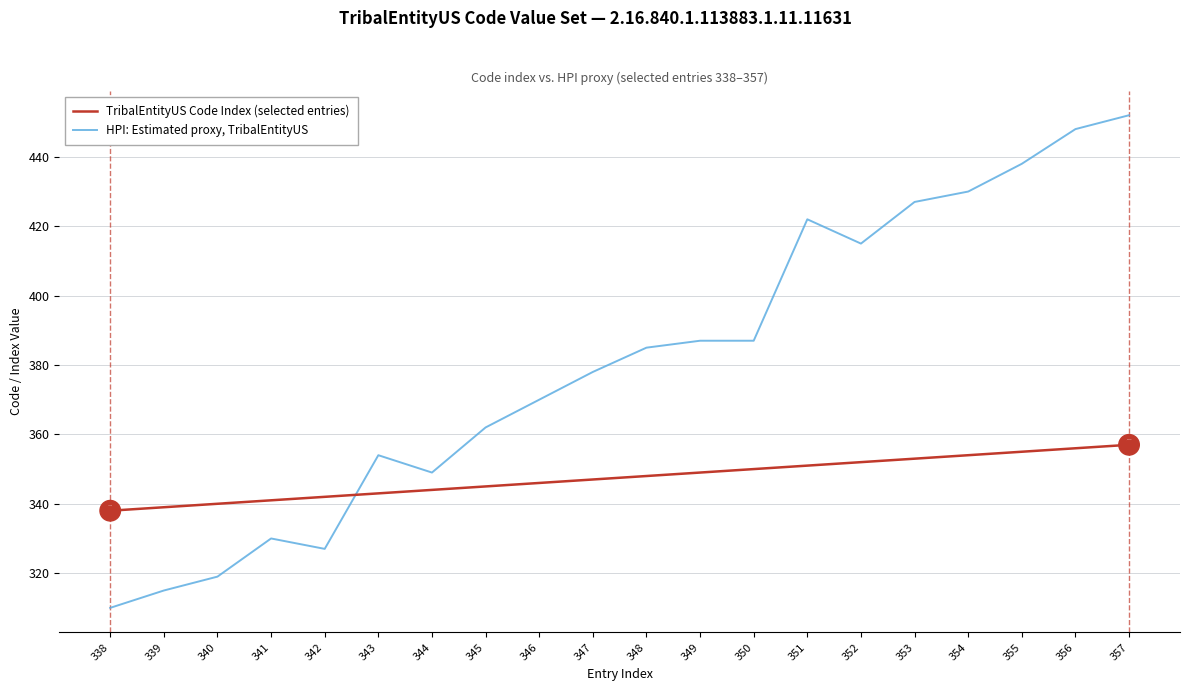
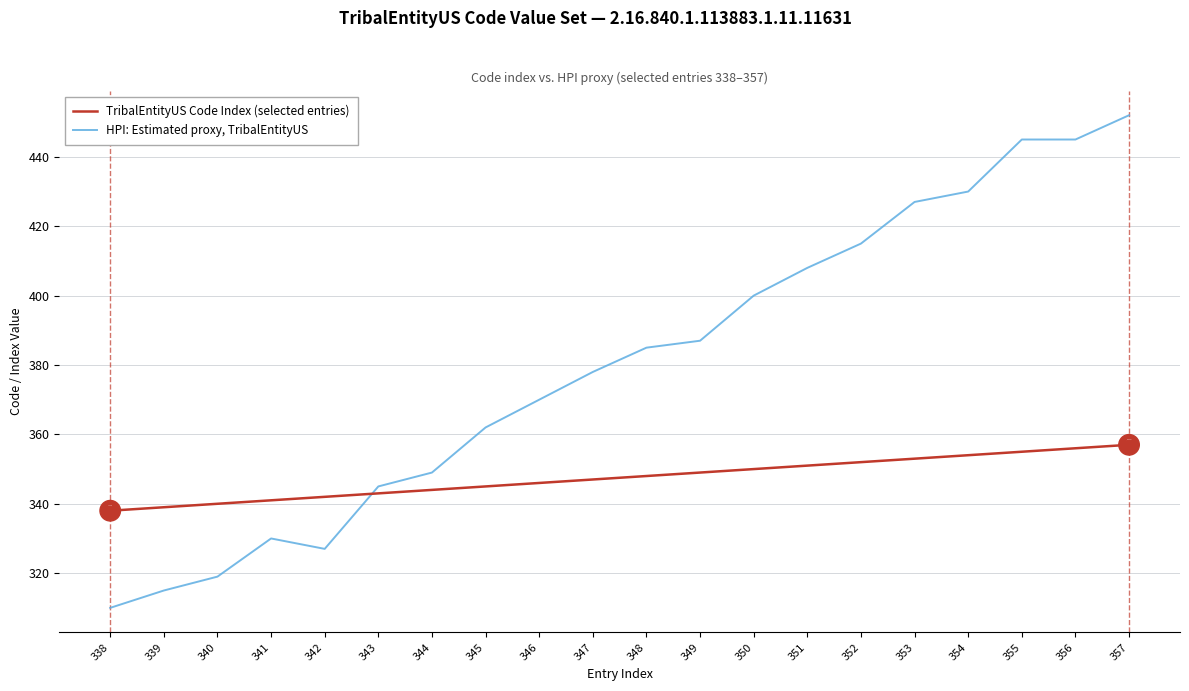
HPI: Estimated proxy, TribalEntityUS, 343: 354 -> 345
HPI: Estimated proxy, TribalEntityUS, 350: 387 -> 400
HPI: Estimated proxy, TribalEntityUS, 351: 422 -> 408
HPI: Estimated proxy, TribalEntityUS, 355: 438 -> 445
HPI: Estimated proxy, TribalEntityUS, 356: 448 -> 445
